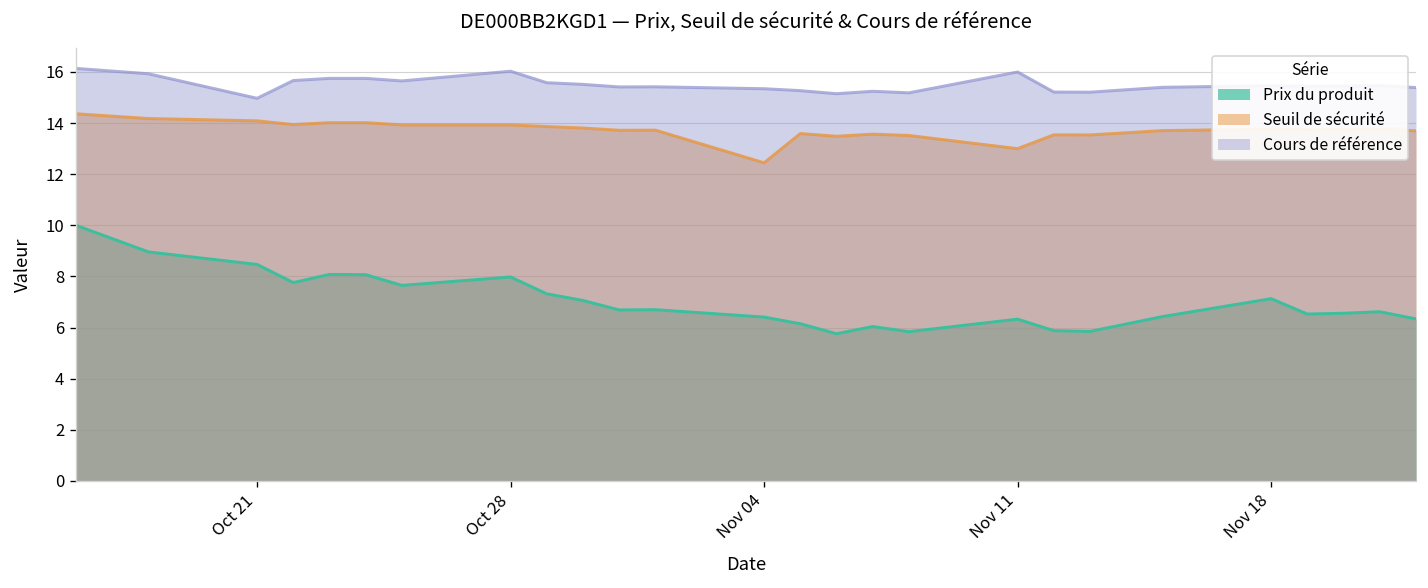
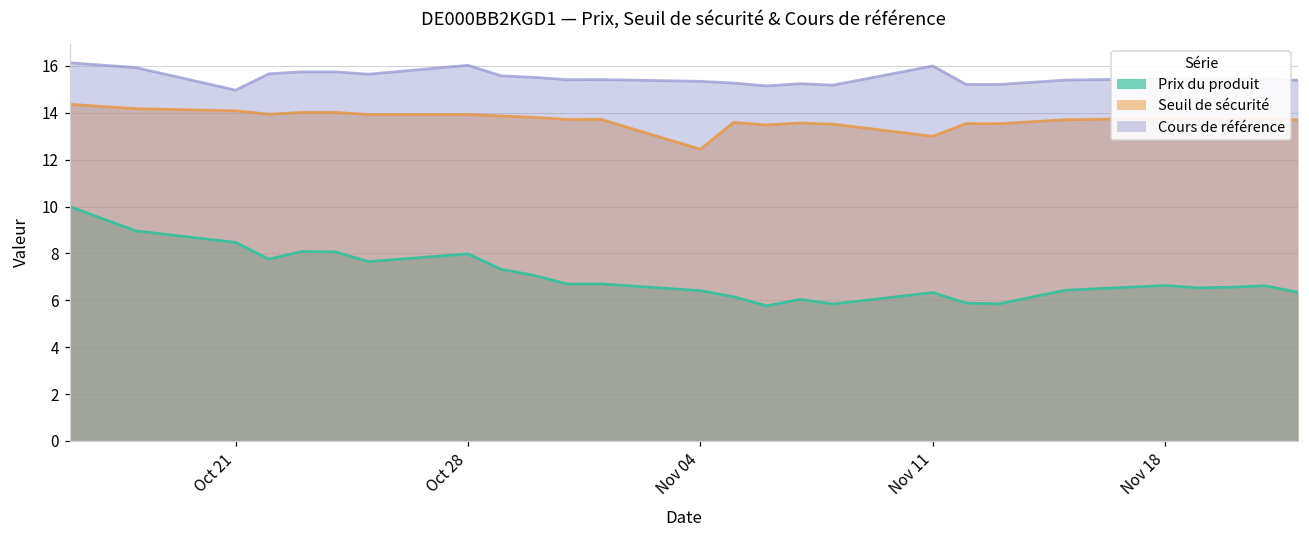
Prix du produit, Nov 18: 7.1 -> 6.6
